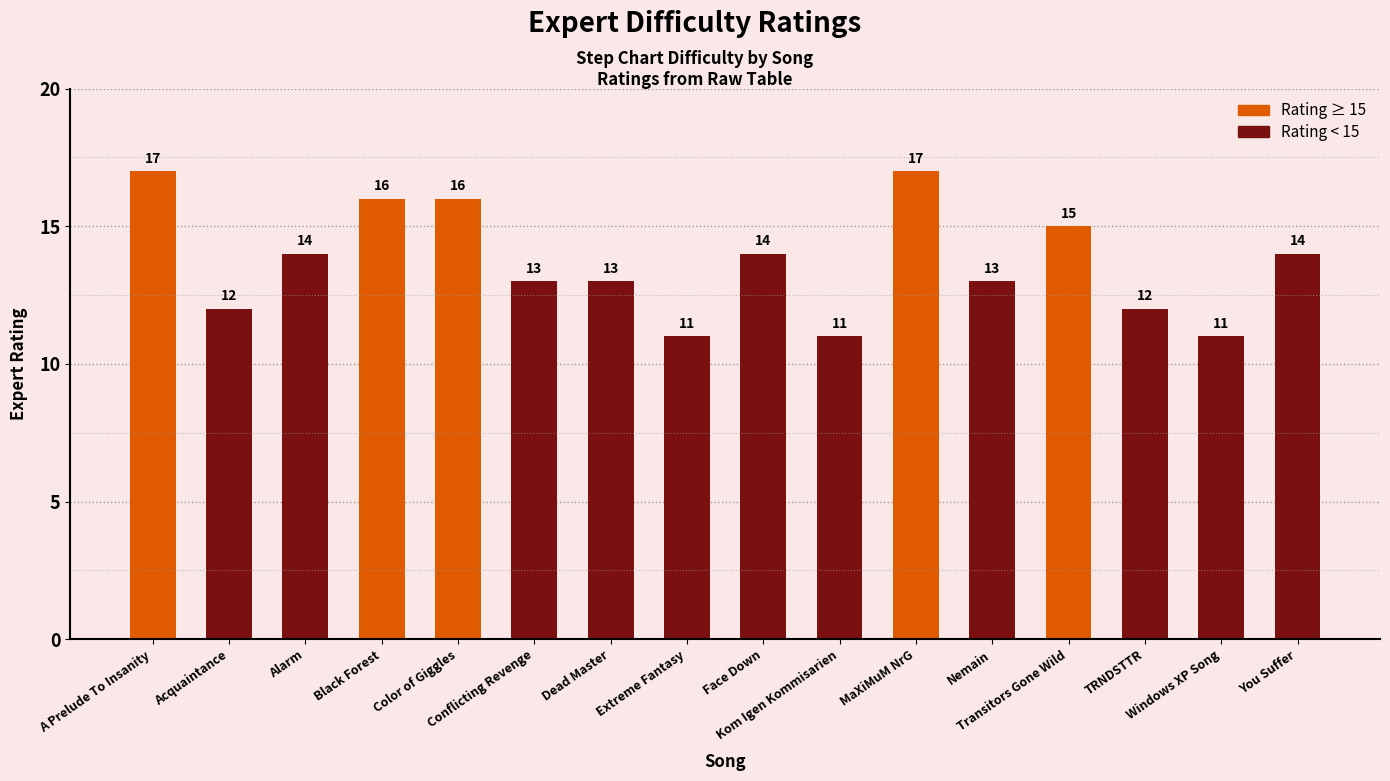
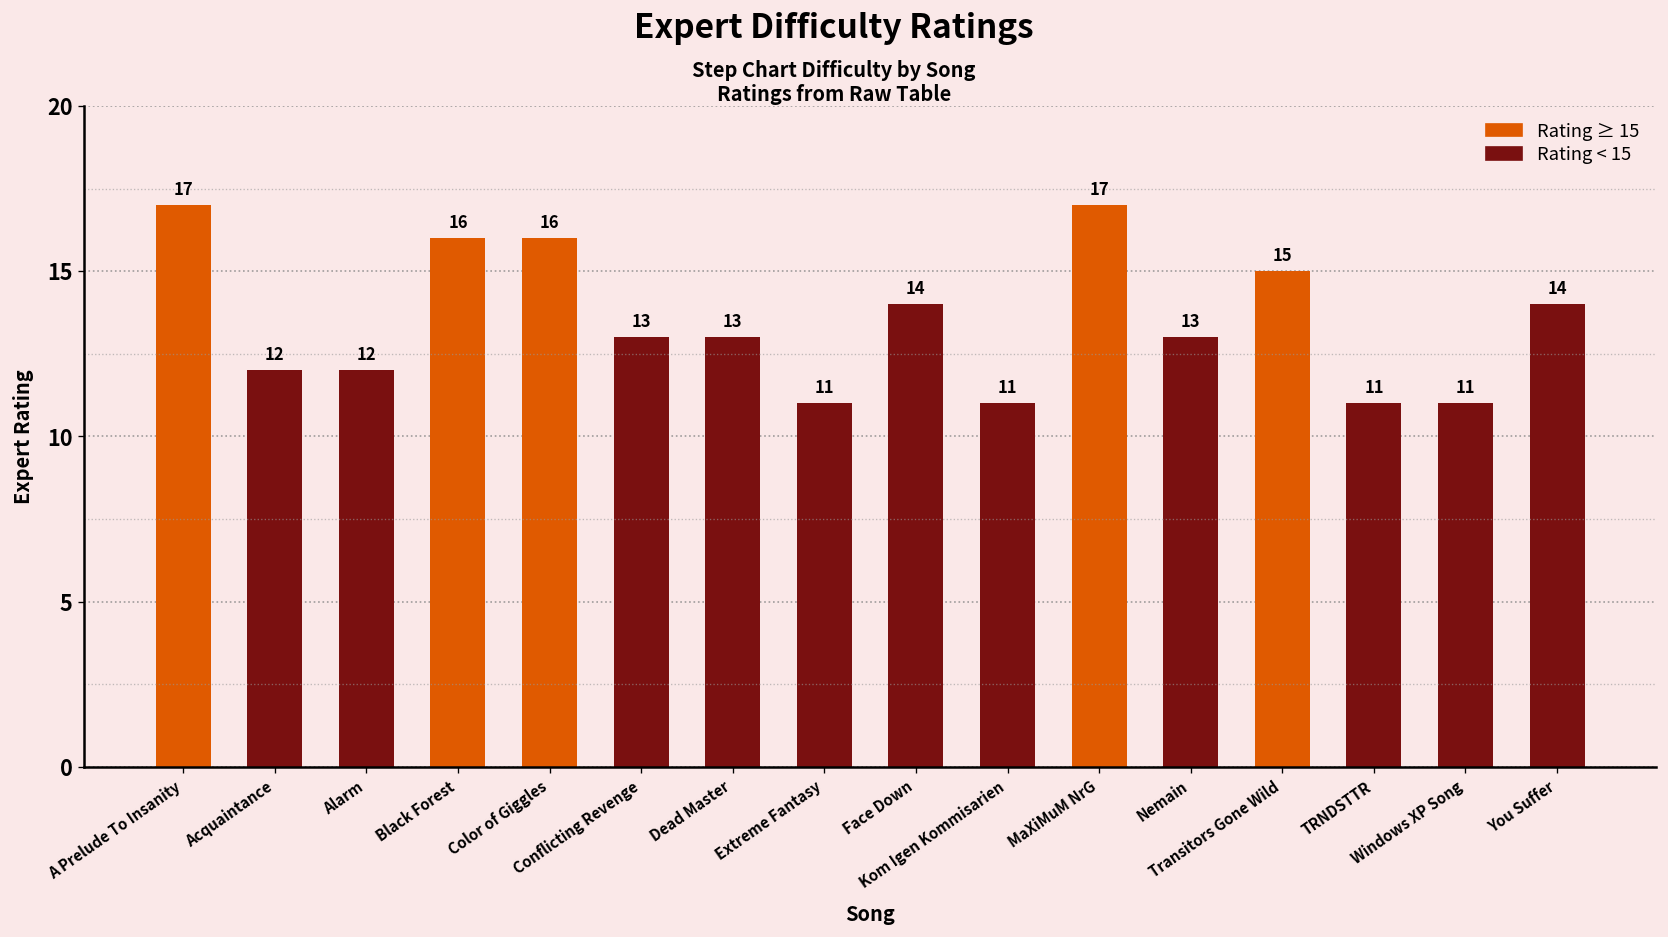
Alarm: 14 -> 12
TRNDSTTR: 12 -> 11
